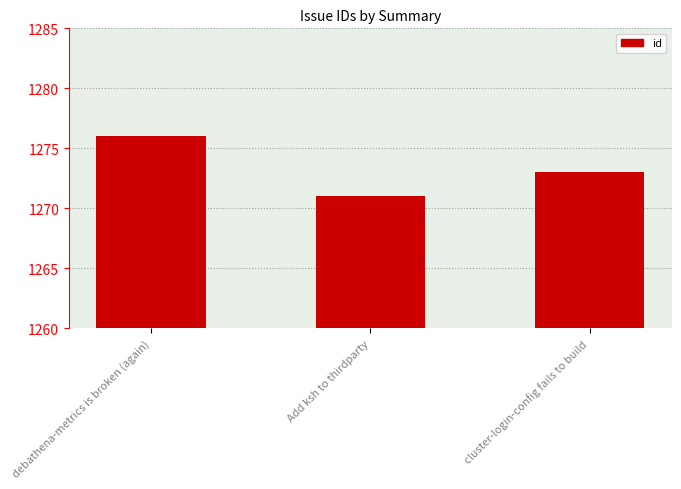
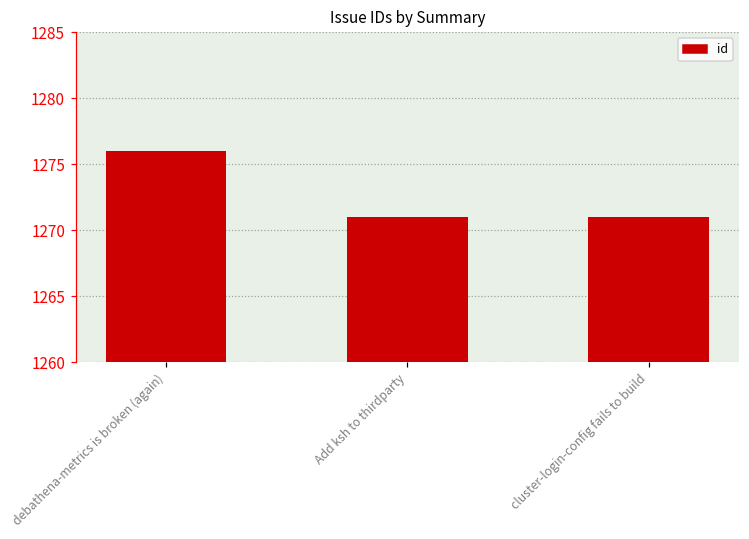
cluster-login-config fails to build: 1273 -> 1271
